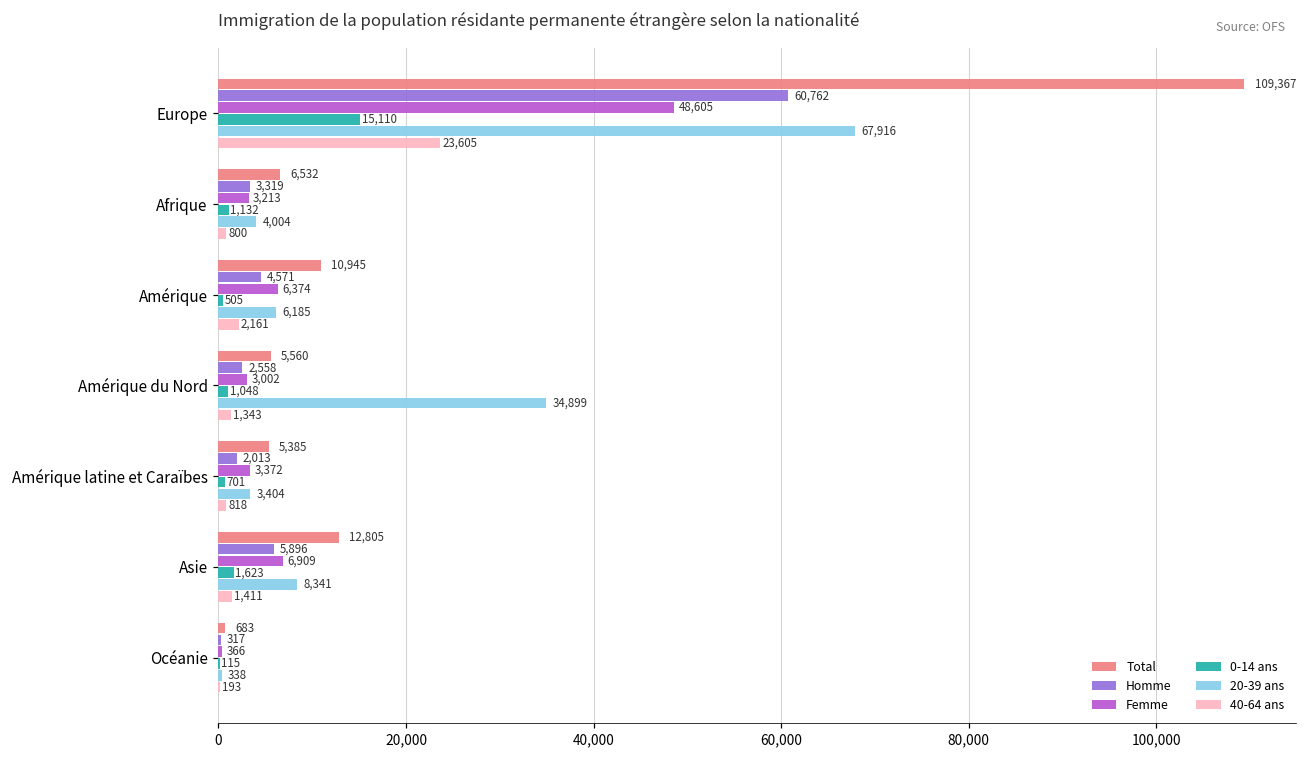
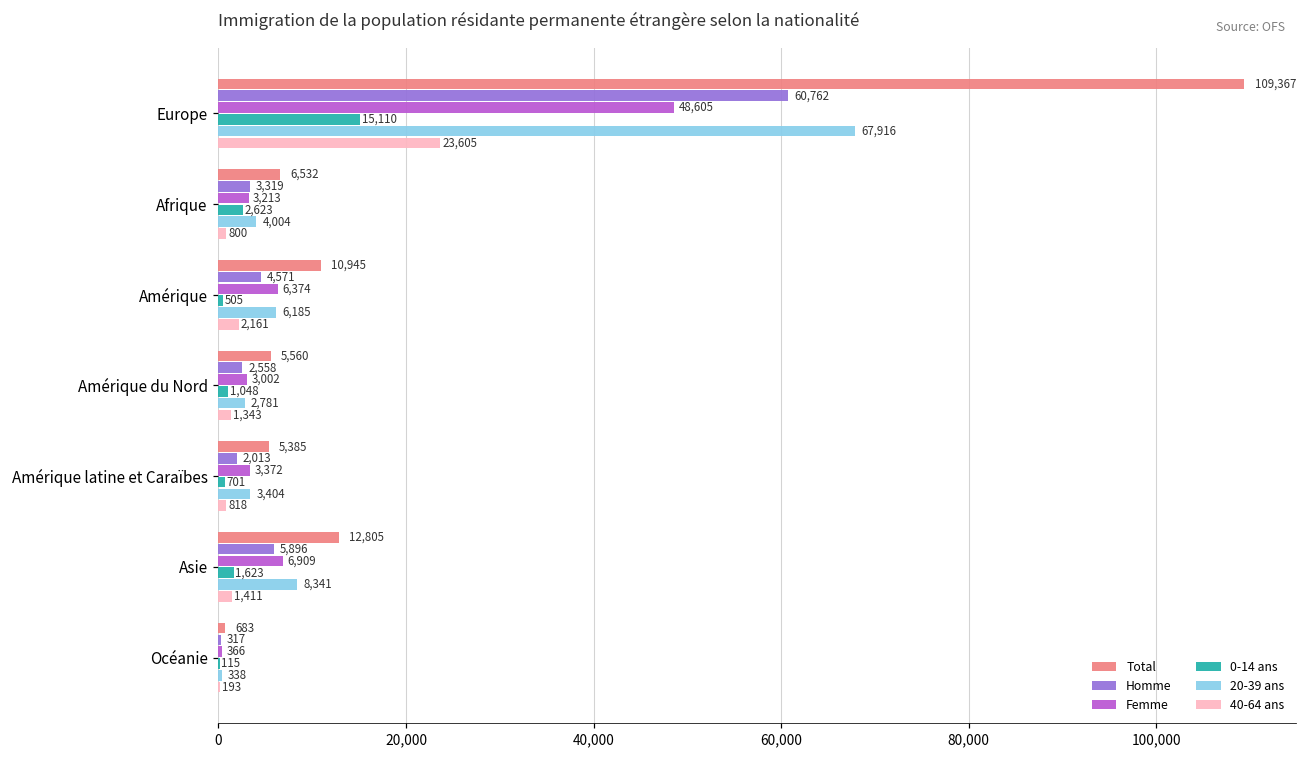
0-14 ans, Afrique: 1,132 -> 2,623
20-39 ans, Amérique du Nord: 34,899 -> 2,781
